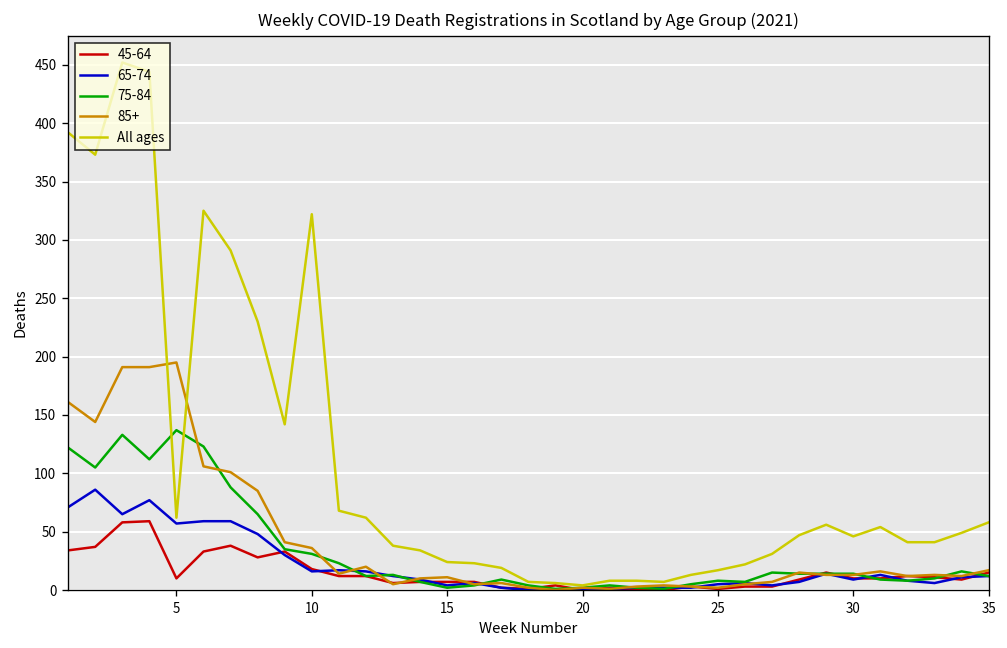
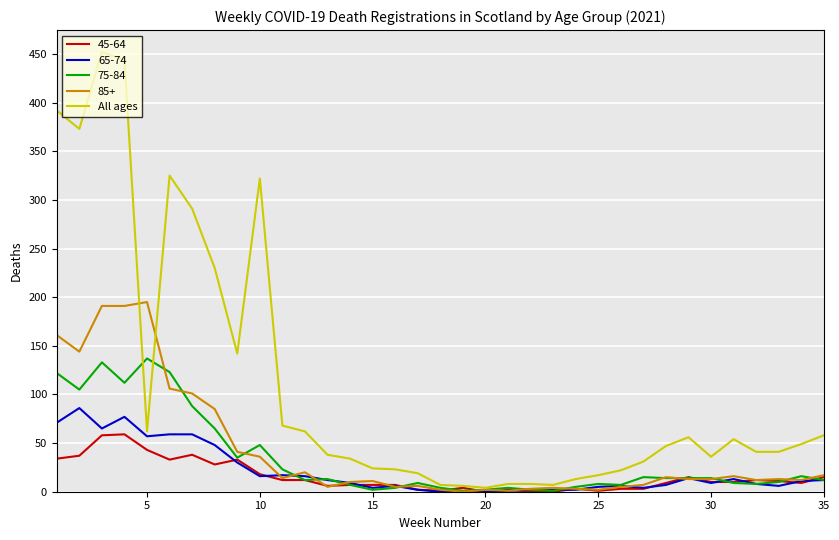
45-64, 5: 10 -> 40
75-84, 10: 30 -> 50
All ages, 30: 50 -> 40
